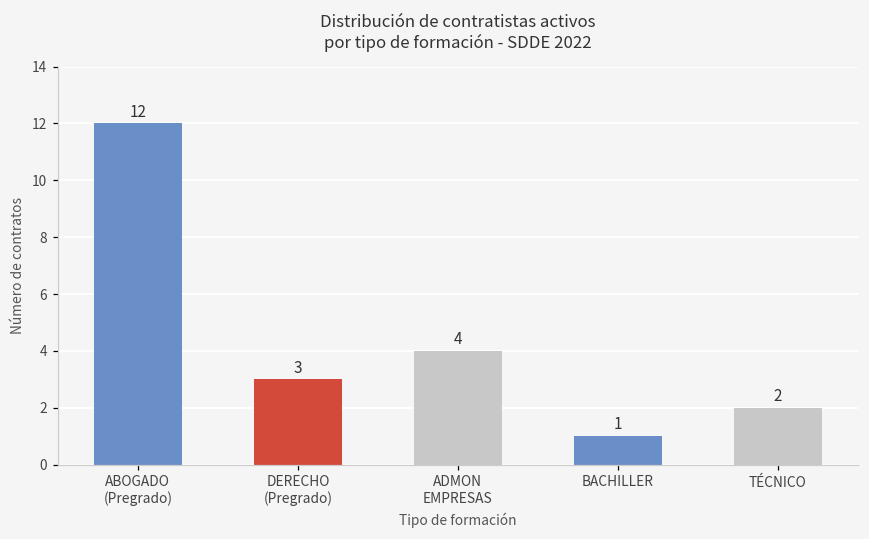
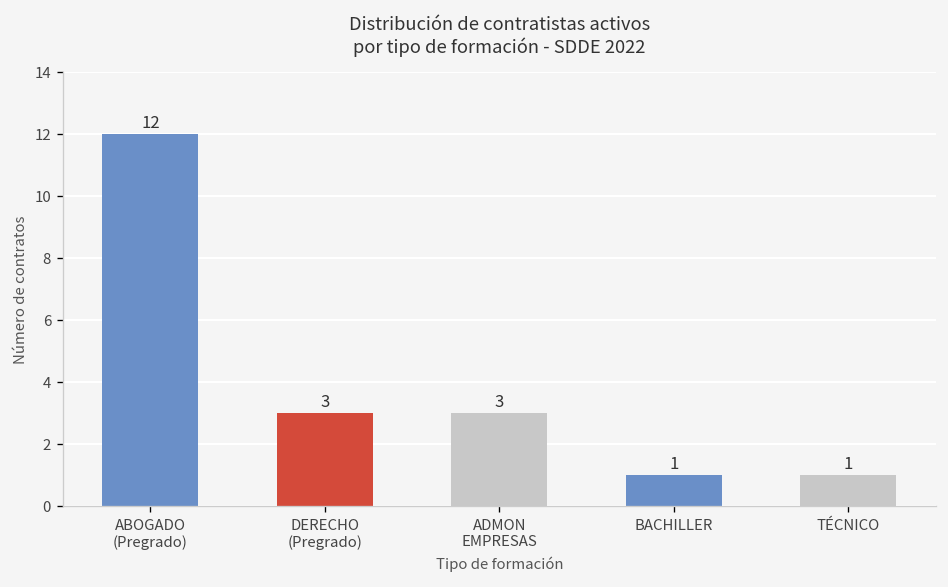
ADMON EMPRESAS: 4 -> 3
TÉCNICO: 2 -> 1
